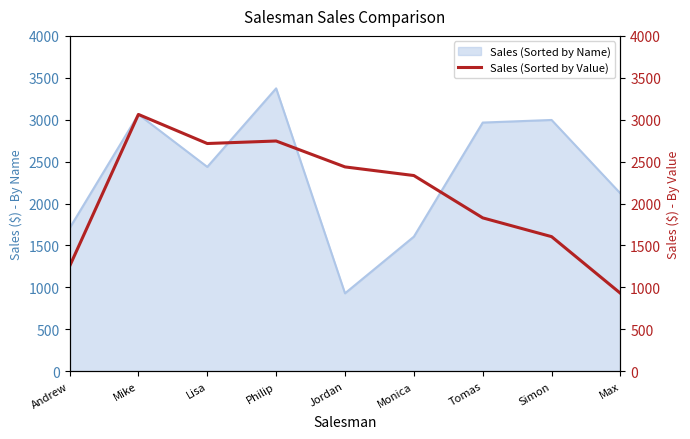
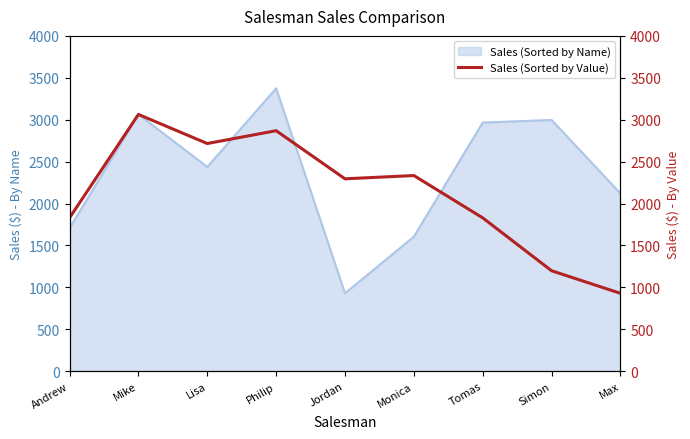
Sales (Sorted by Value), Andrew: 1300 -> 1800
Sales (Sorted by Value), Philip: 2700 -> 2900
Sales (Sorted by Value), Jordan: 2400 -> 2300
Sales (Sorted by Value), Simon: 1600 -> 1200
